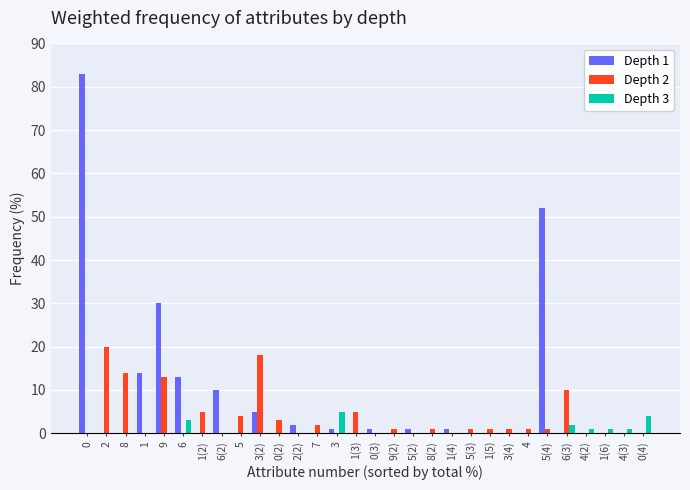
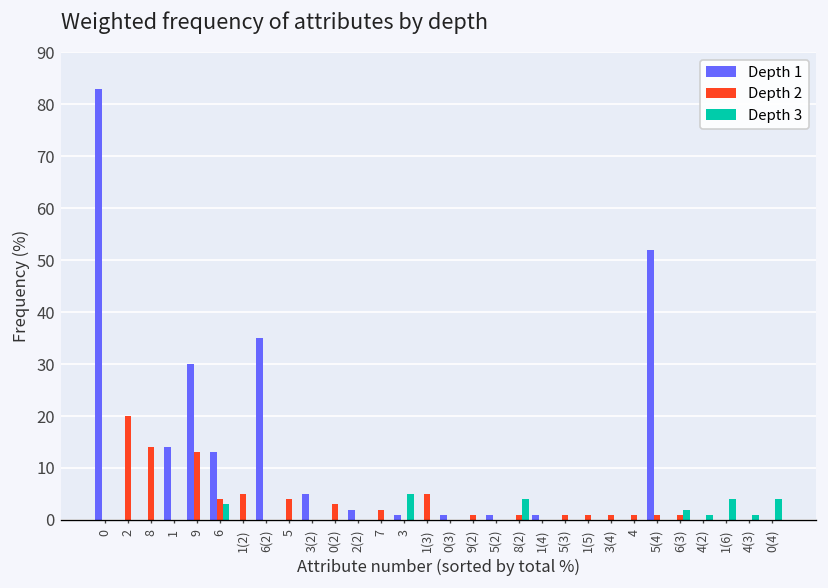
Depth 2, 6: 0 -> 4
Depth 1, 6(2): 10 -> 35
Depth 2, 3(2): 18 -> 0
Depth 3, 8(2): 0 -> 4
Depth 2, 6(3): 10 -> 1
Depth 3, 1(6): 1 -> 4
